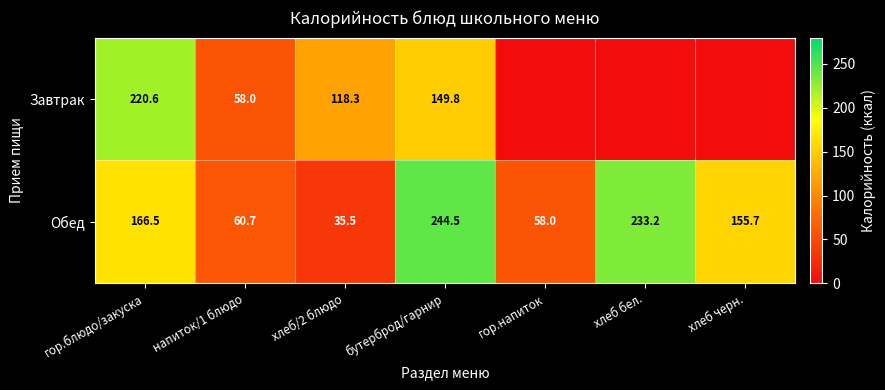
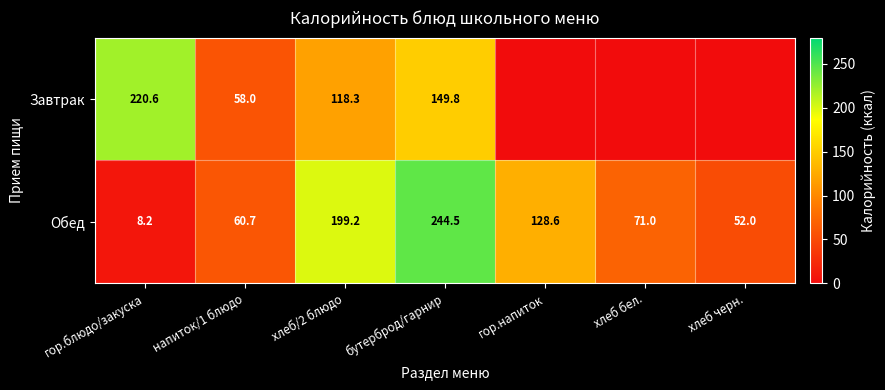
Обед, гор.блюдо/закуска: 166.5 -> 8.2
Обед, хлеб/2 блюдо: 35.5 -> 199.2
Обед, гор.напиток: 58.0 -> 128.6
Обед, хлеб бел.: 233.2 -> 71.0
Обед, хлеб черн.: 155.7 -> 52.0
